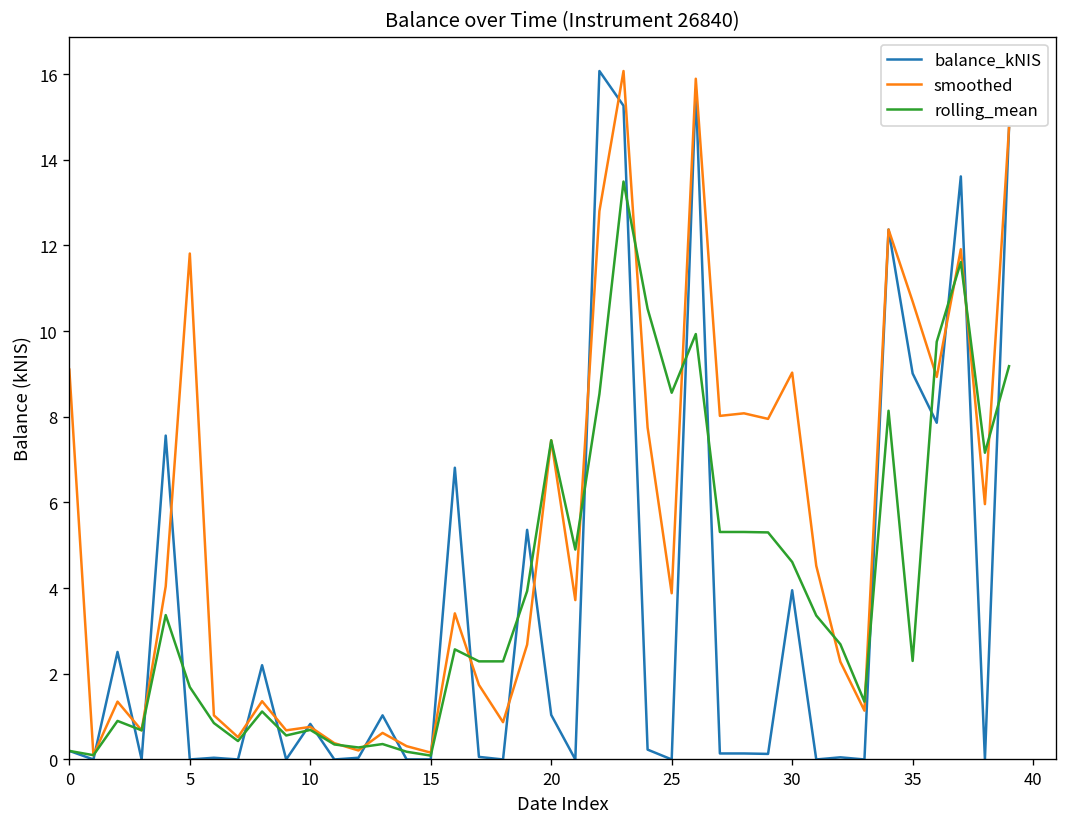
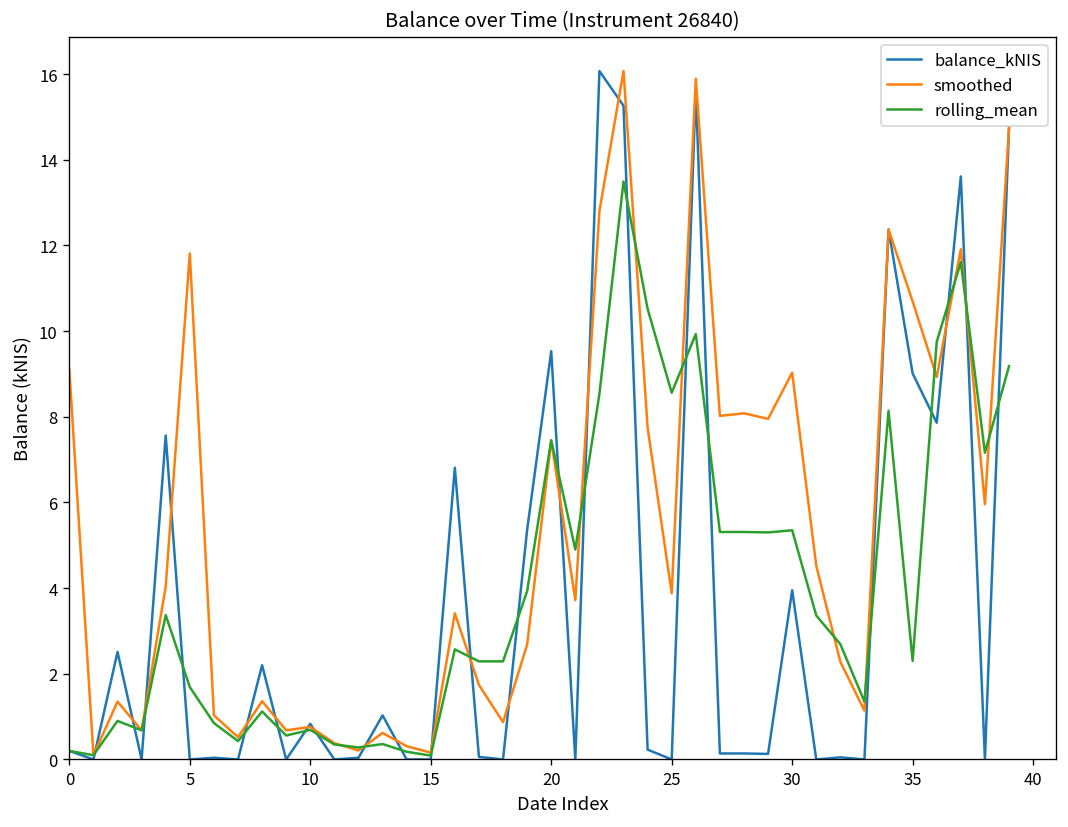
balance_kNIS, 20: 1.0 -> 9.5
rolling_mean, 30: 4.6 -> 5.4
